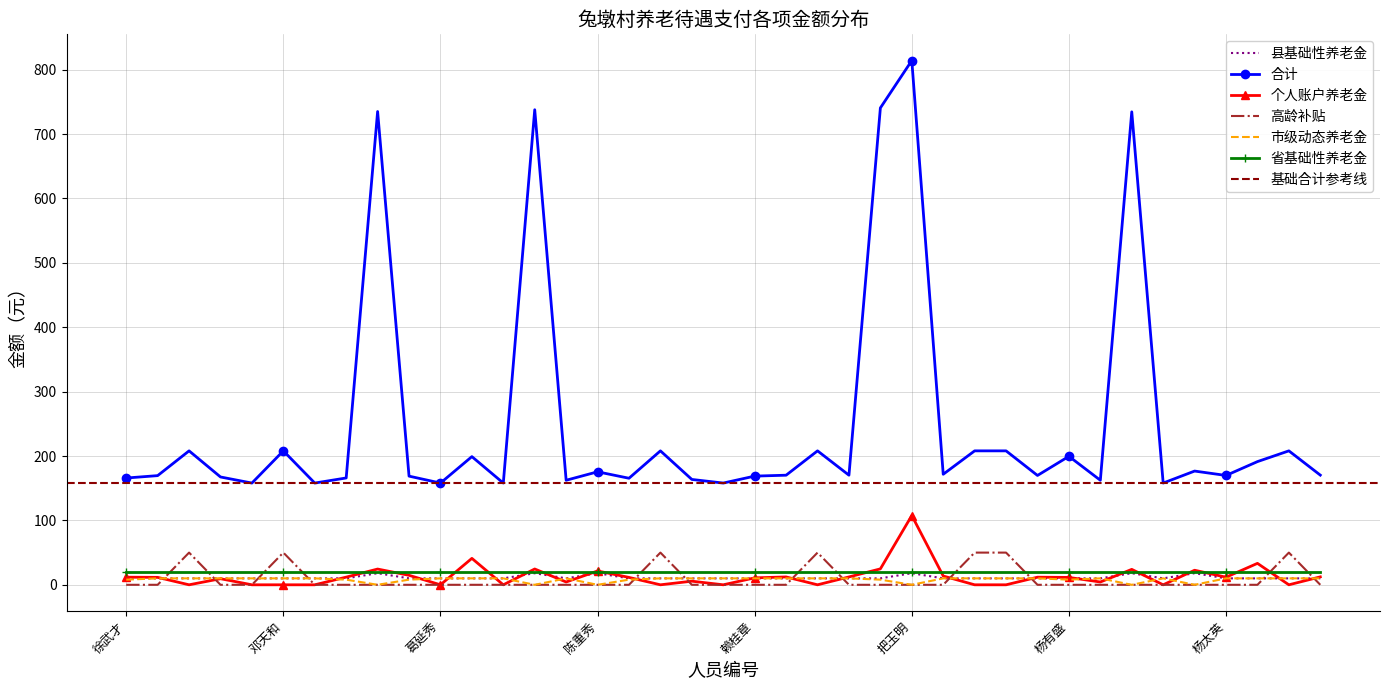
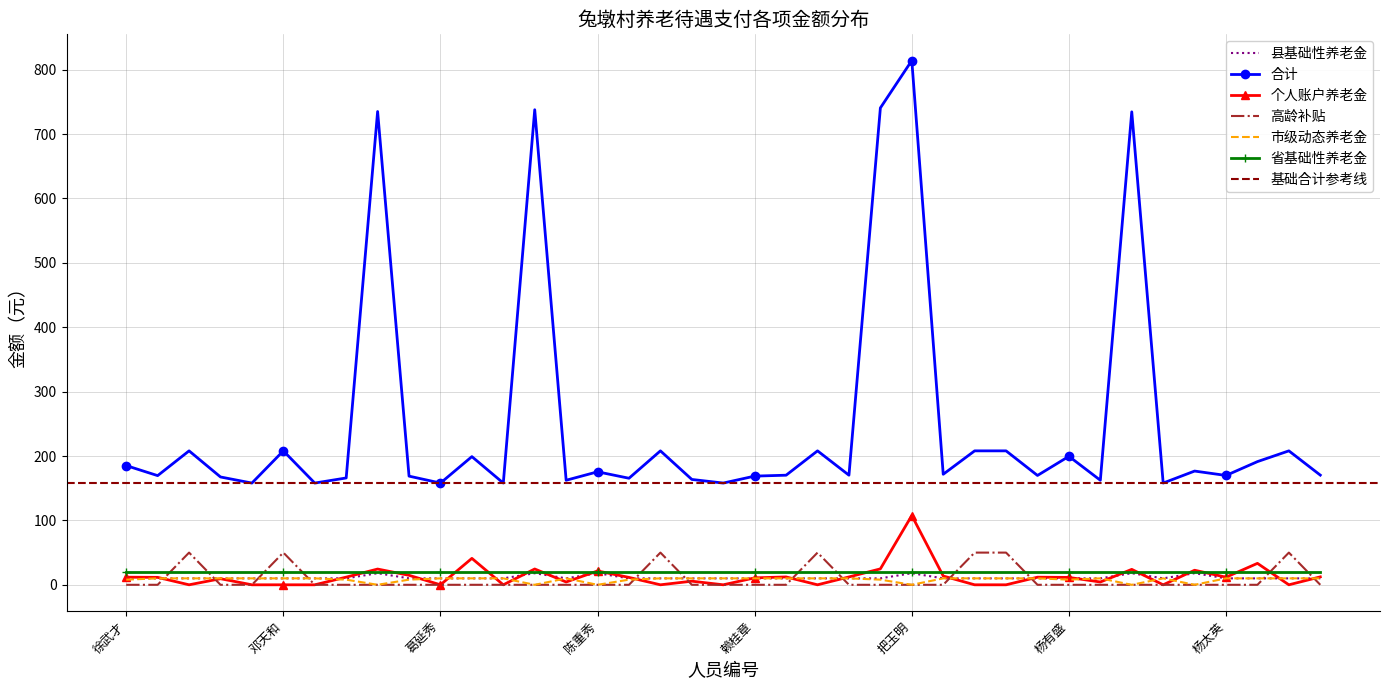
合计, 徐武才: 170 -> 190
